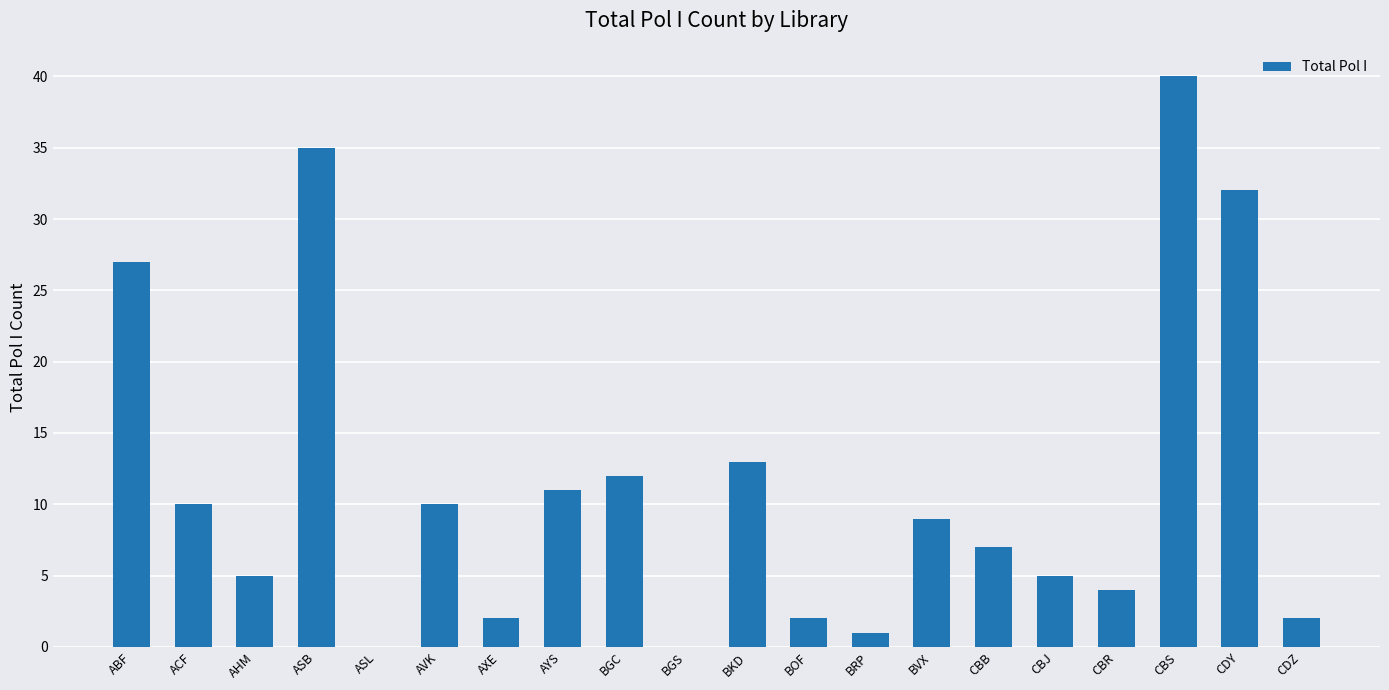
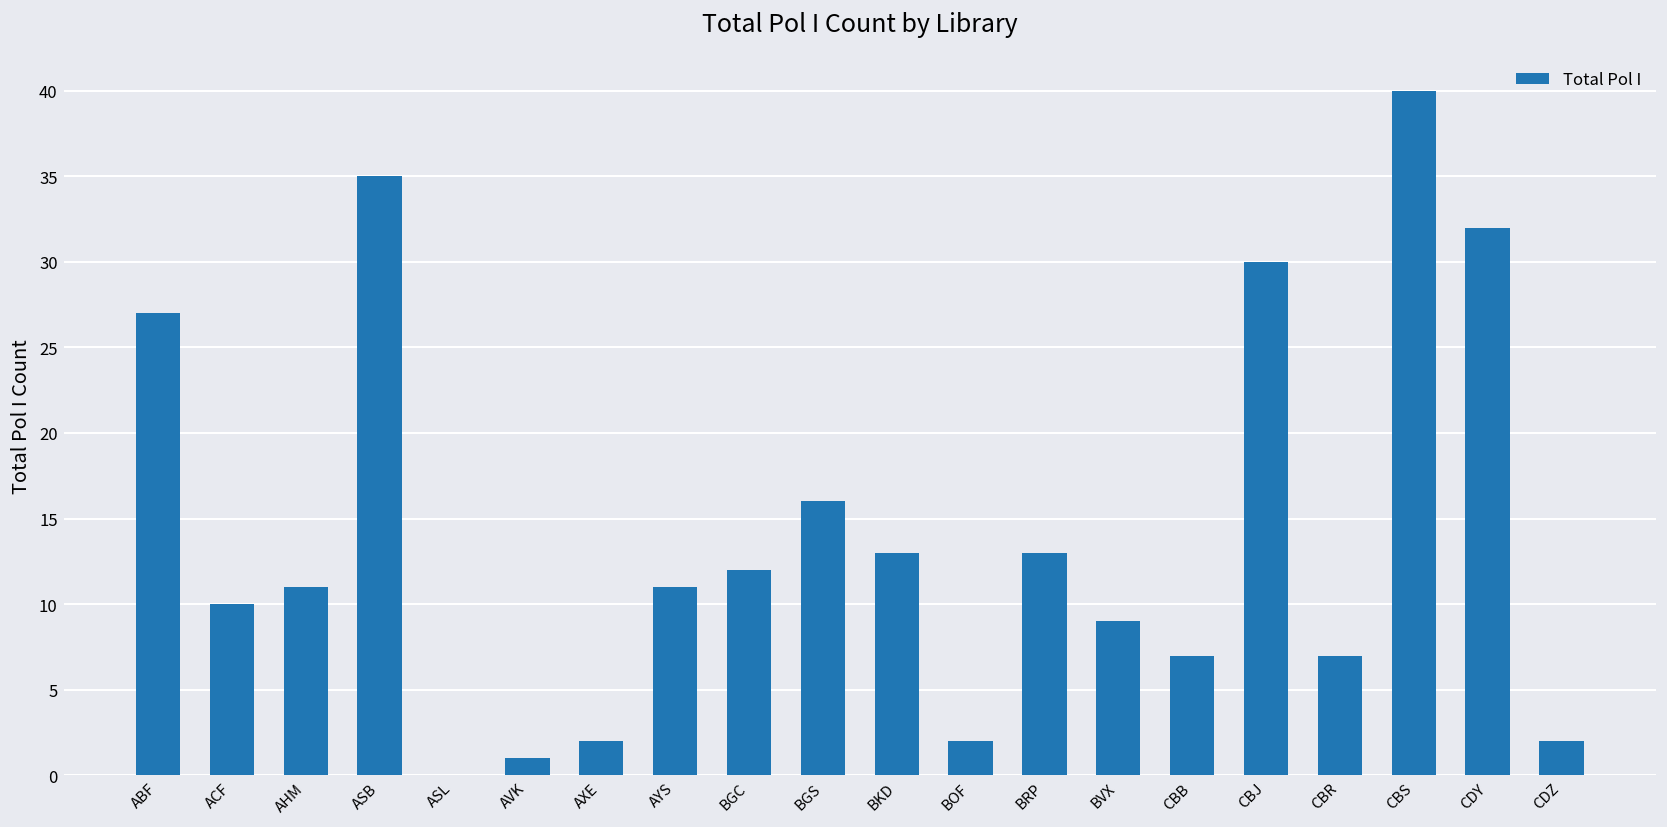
AHM: 5 -> 11
AVK: 10 -> 1
BGS: 0 -> 16
BRP: 1 -> 13
CBJ: 5 -> 30
CBR: 4 -> 7
